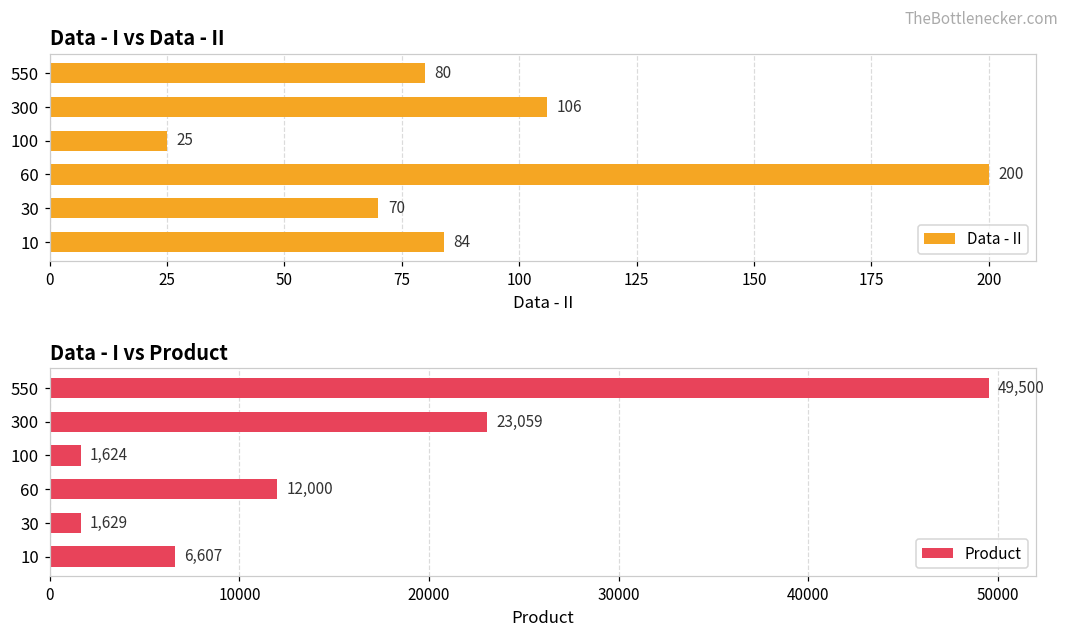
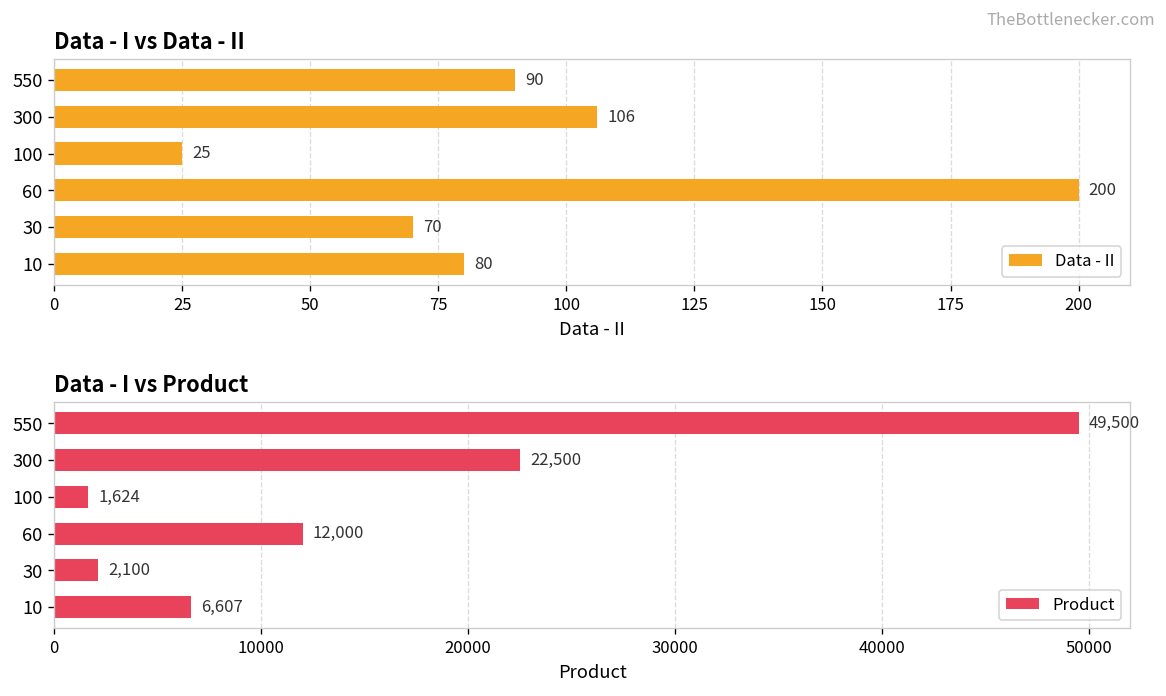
Data - I vs Data - II, 550: 80 -> 90
Data - I vs Data - II, 10: 84 -> 80
Data - I vs Product, 300: 23,059 -> 22,500
Data - I vs Product, 30: 1,629 -> 2,100
